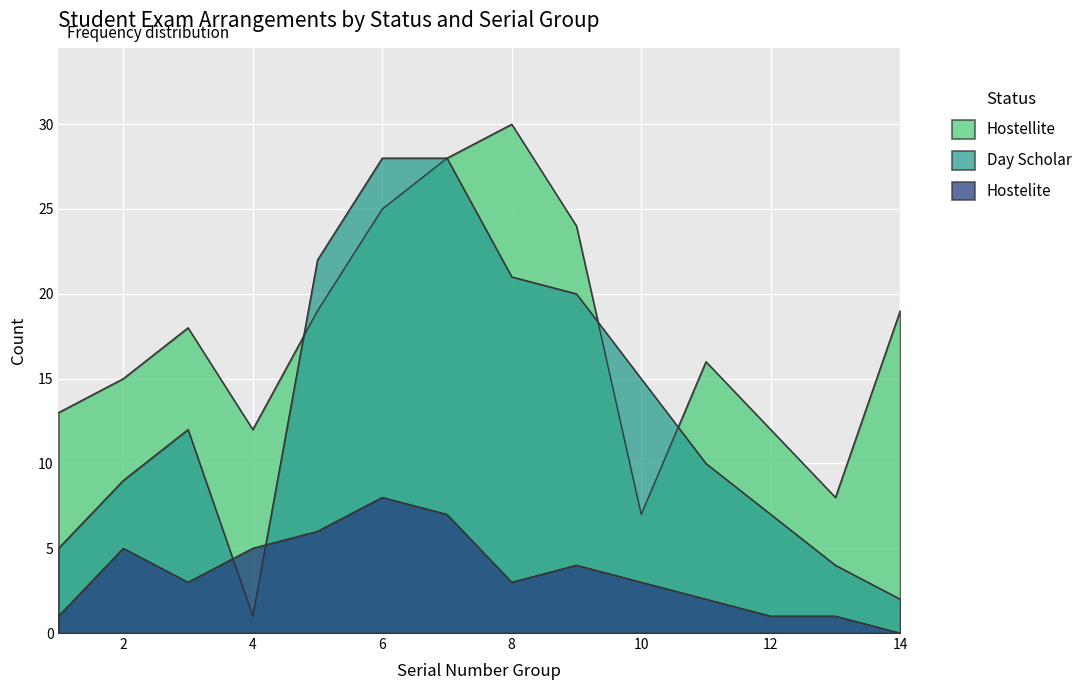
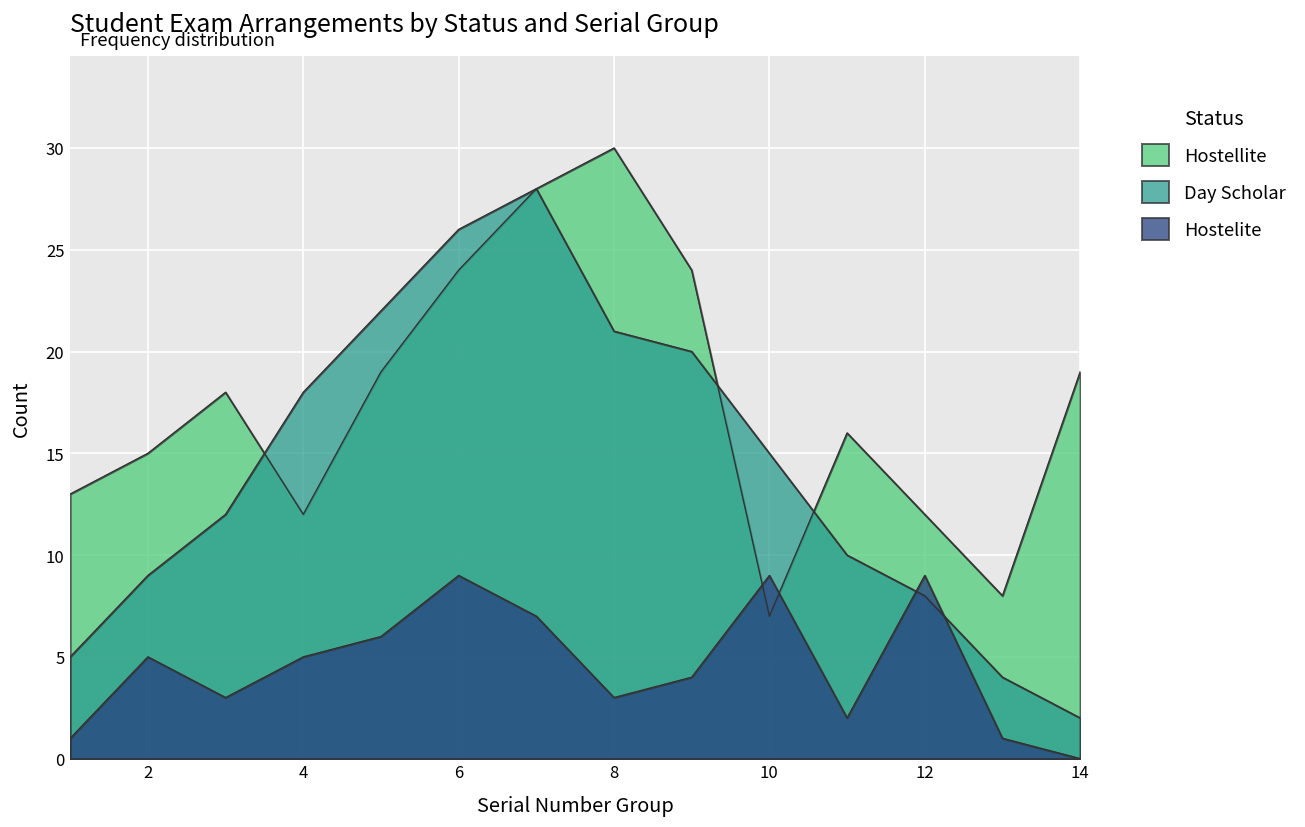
Day Scholar, 4: 1 -> 18
Hostellite, 6: 25 -> 24
Day Scholar, 6: 28 -> 26
Hostelite, 6: 8 -> 9
Hostelite, 10: 3 -> 9
Day Scholar, 12: 7 -> 8
Hostelite, 12: 1 -> 9
